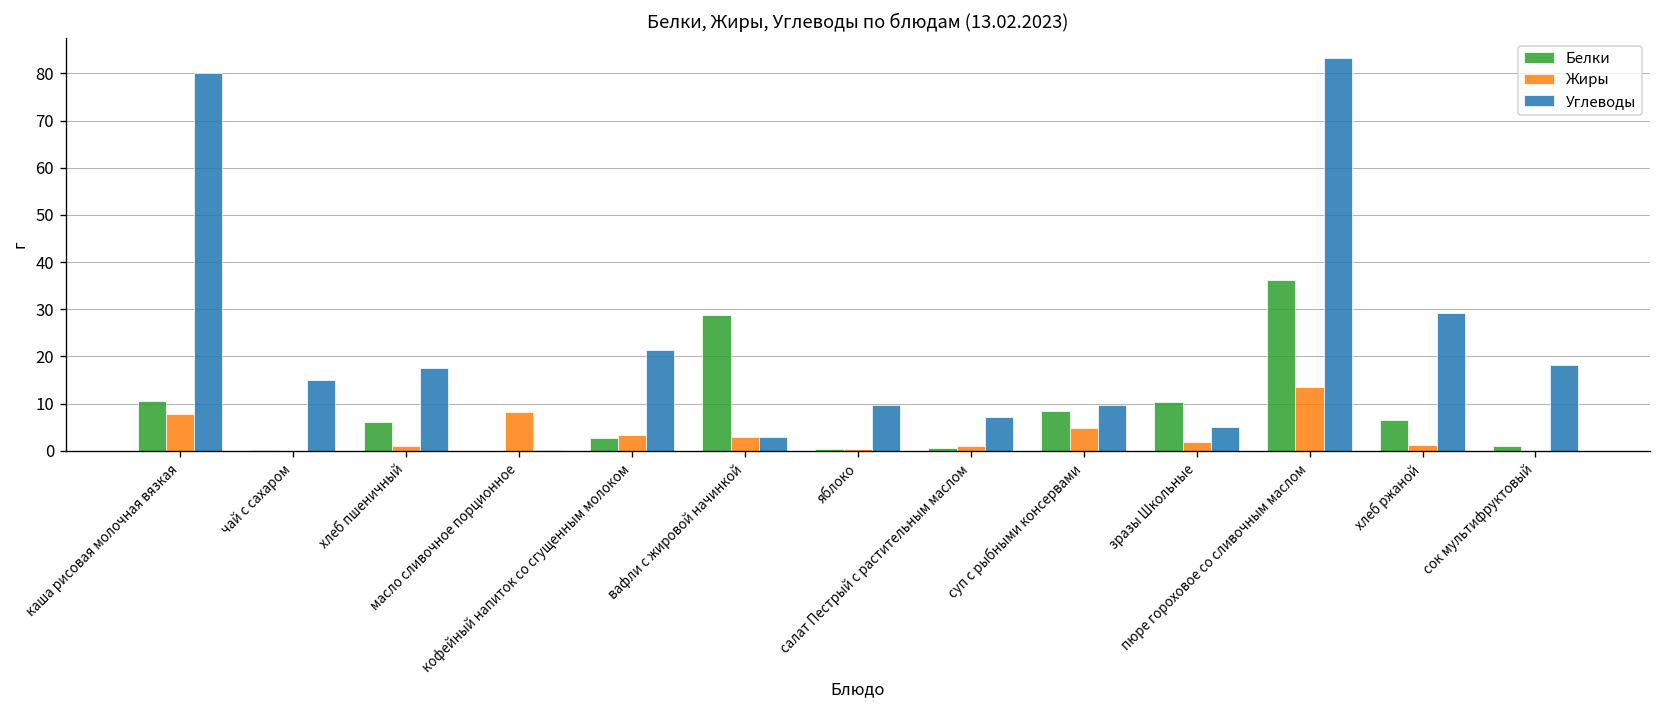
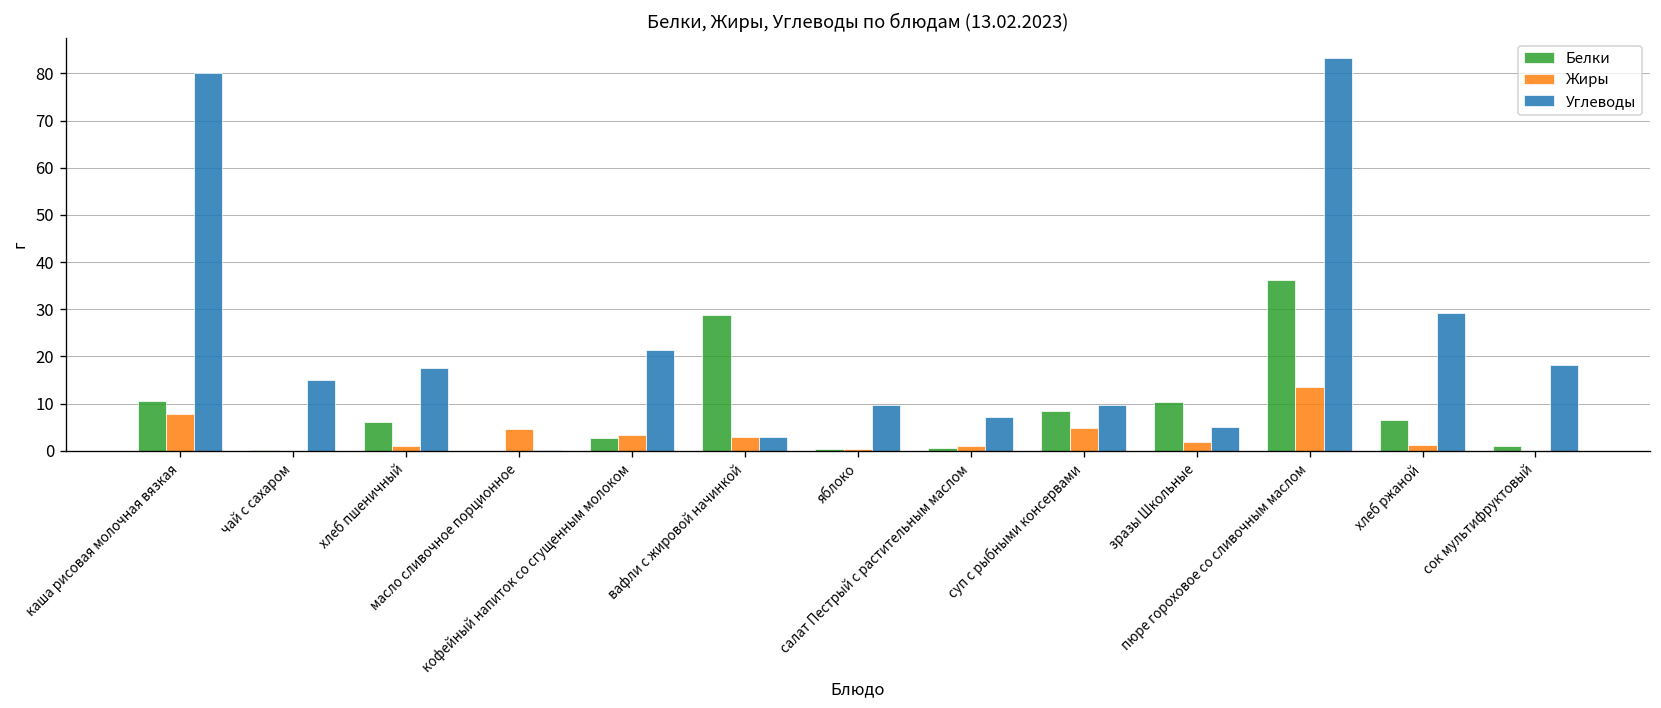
Жиры, масло сливочное порционное: 8 -> 5
